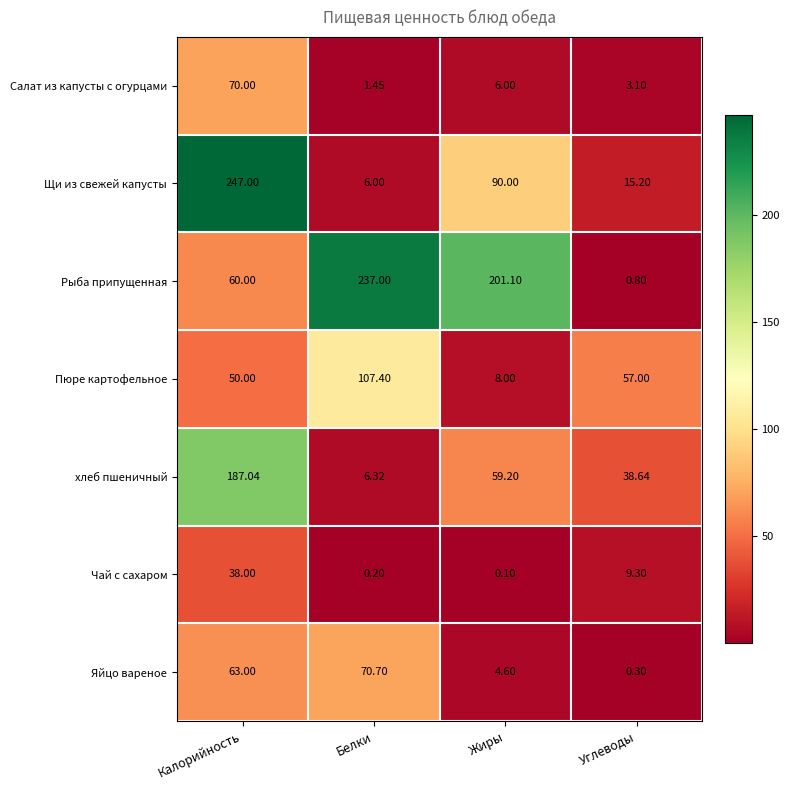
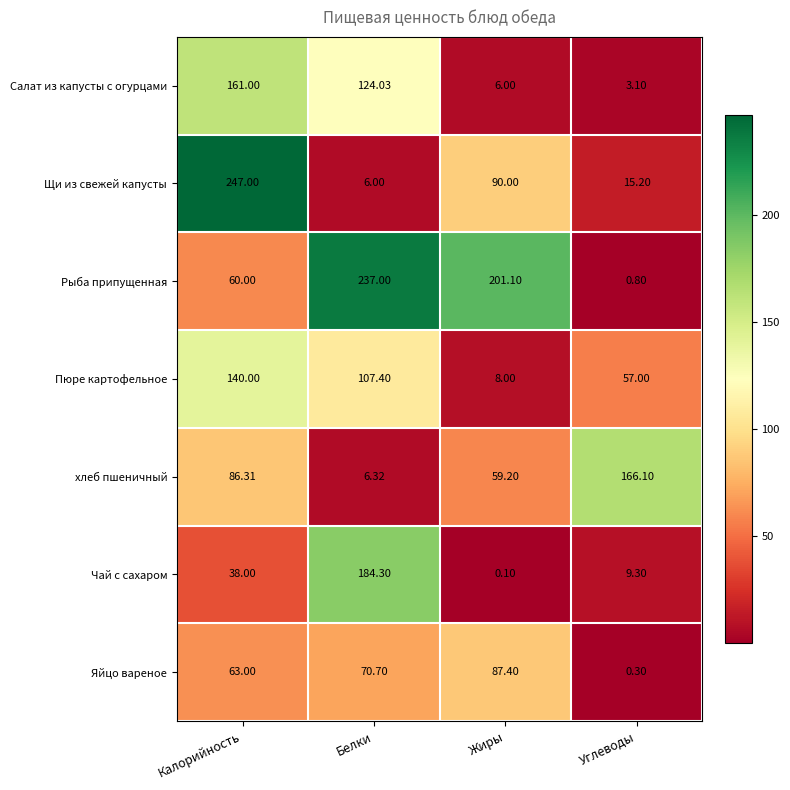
Салат из капусты с огурцами, Калорийность: 70.00 -> 161.00
Салат из капусты с огурцами, Белки: 1.45 -> 124.03
Пюре картофельное, Калорийность: 50.00 -> 140.00
хлеб пшеничный, Калорийность: 187.04 -> 86.31
хлеб пшеничный, Углеводы: 38.64 -> 166.10
Чай с сахаром, Белки: 0.20 -> 184.30
Яйцо вареное, Жиры: 4.60 -> 87.40
